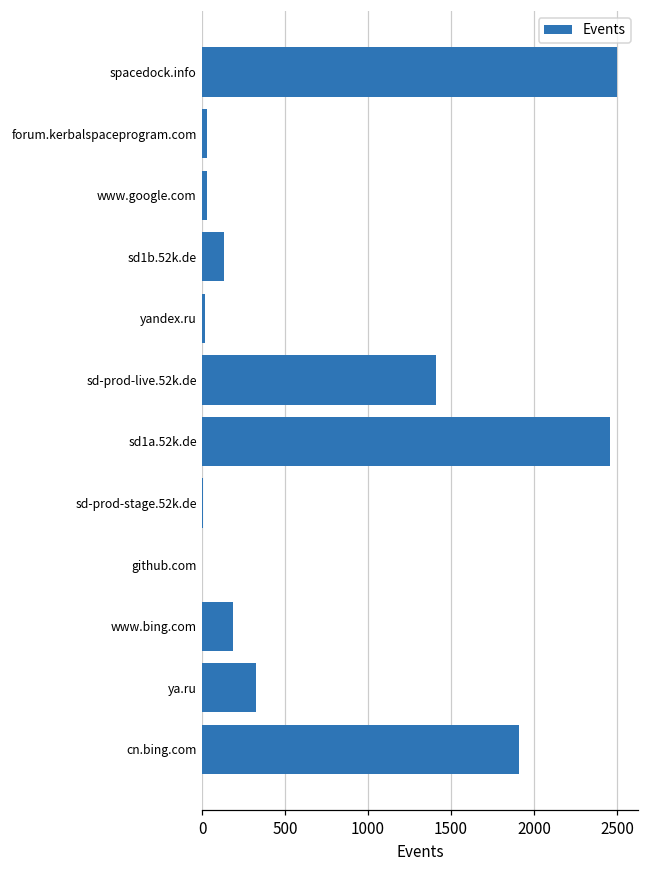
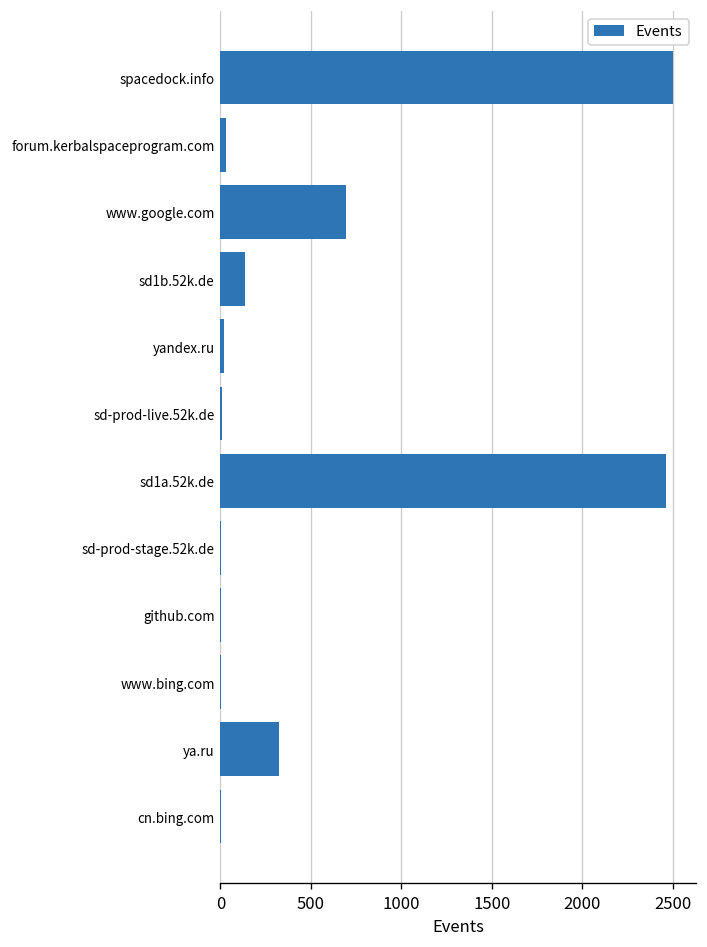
www.google.com: 30 -> 700
sd-prod-live.52k.de: 1410 -> 10
www.bing.com: 180 -> 0
cn.bing.com: 1910 -> 0
